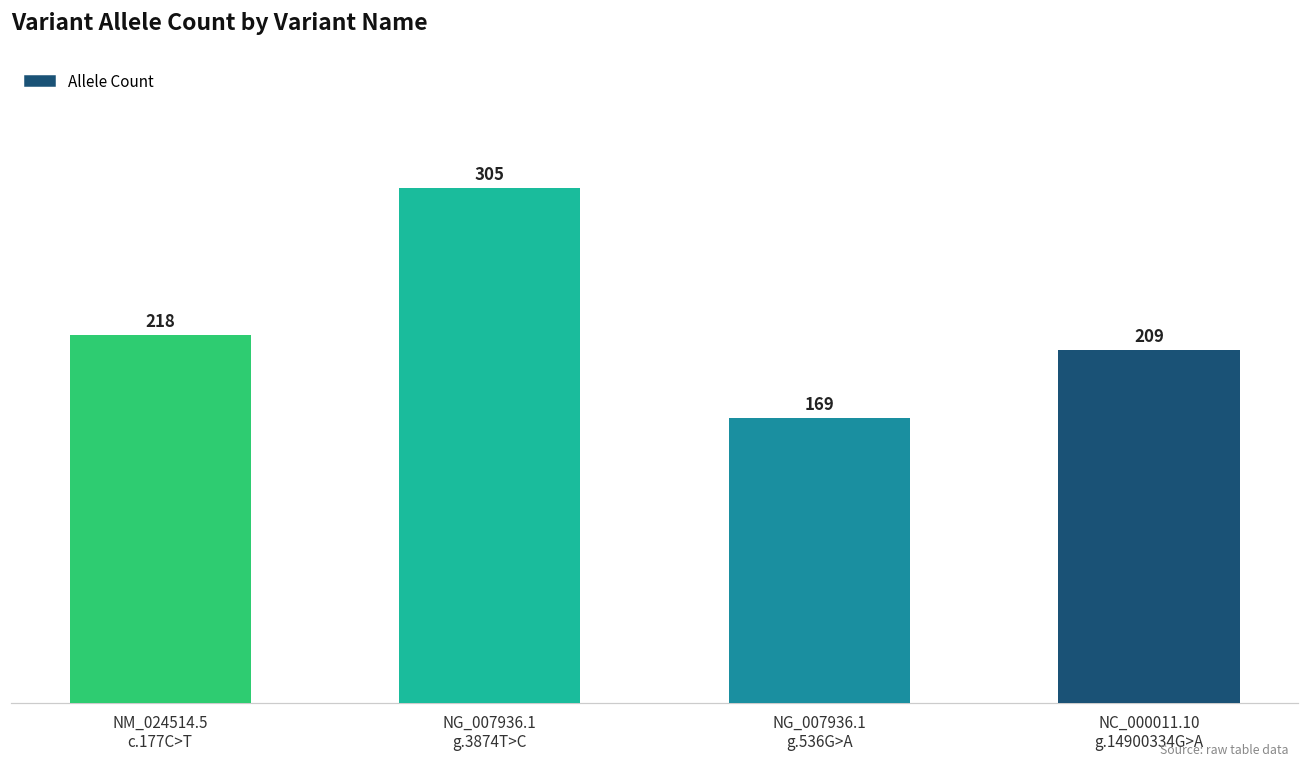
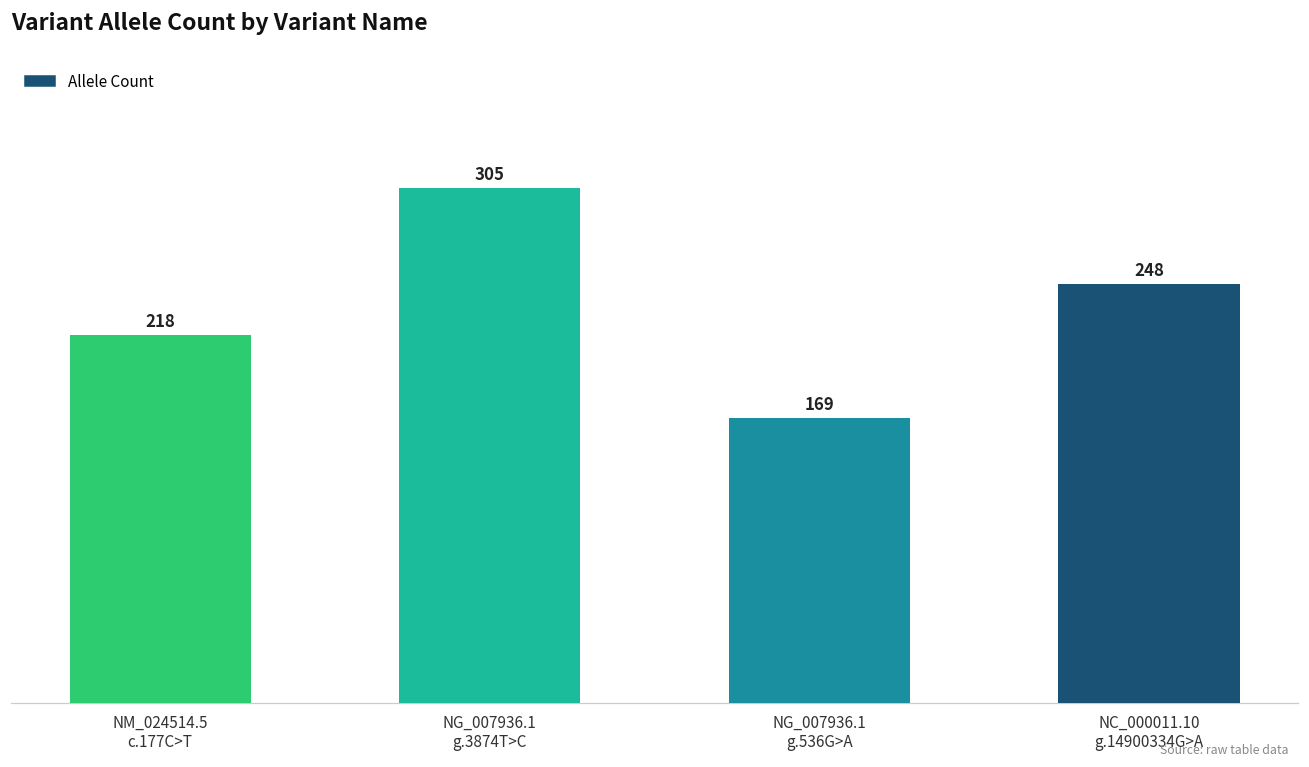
NC_000011.10 g.14900334G>A: 209 -> 248
